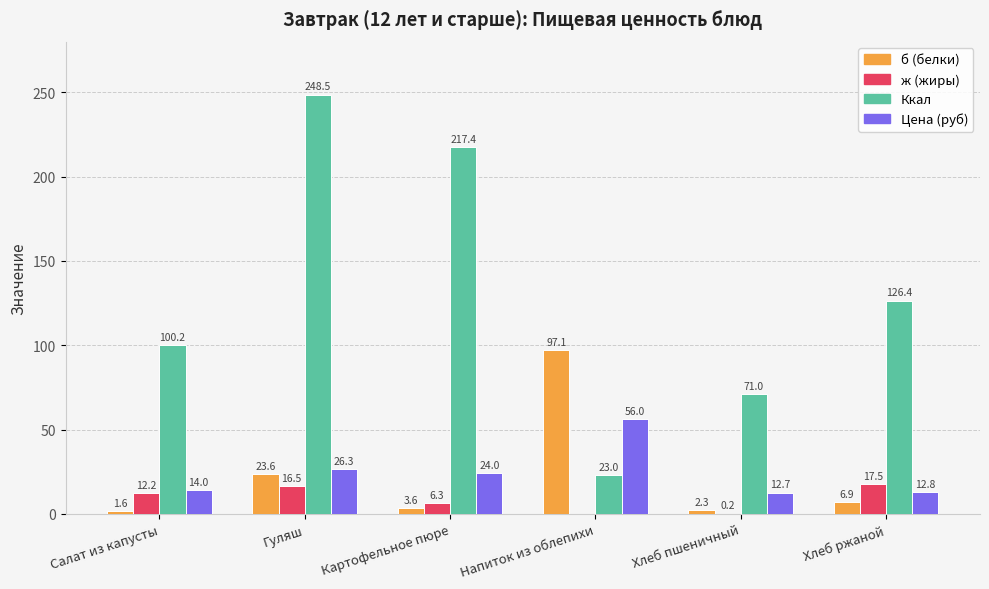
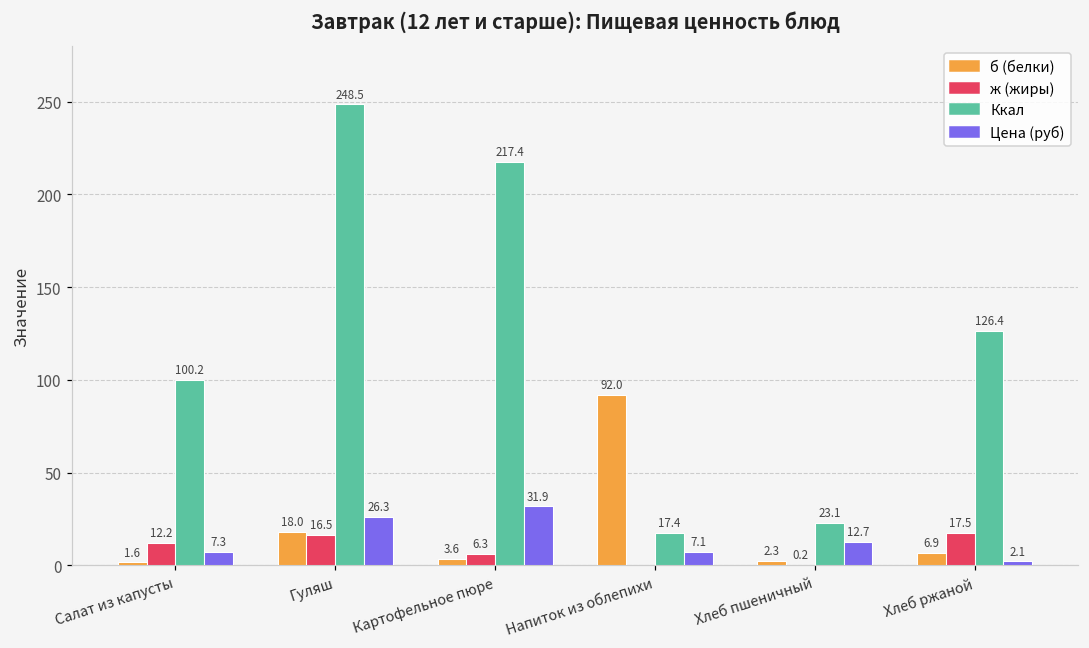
Цена (руб), Салат из капусты: 14.0 -> 7.3
б (белки), Гуляш: 23.6 -> 18.0
Цена (руб), Картофельное пюре: 24.0 -> 31.9
б (белки), Напиток из облепихи: 97.1 -> 92.0
Ккал, Напиток из облепихи: 23.0 -> 17.4
Цена (руб), Напиток из облепихи: 56.0 -> 7.1
Ккал, Хлеб пшеничный: 71.0 -> 23.1
Цена (руб), Хлеб ржаной: 12.8 -> 2.1
